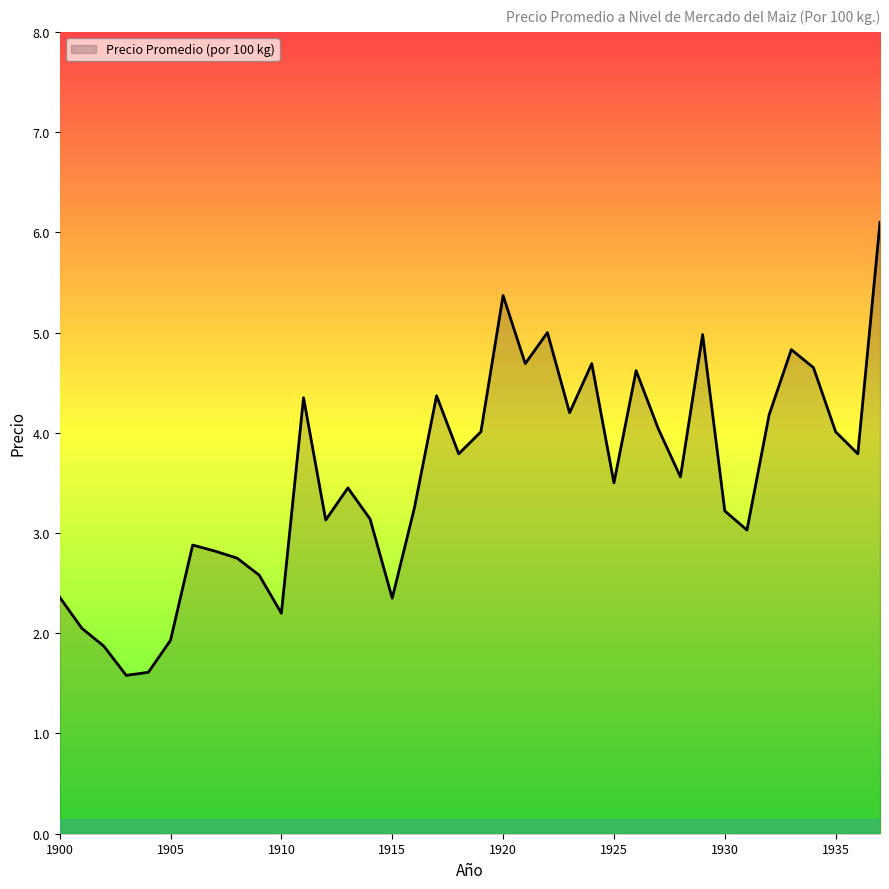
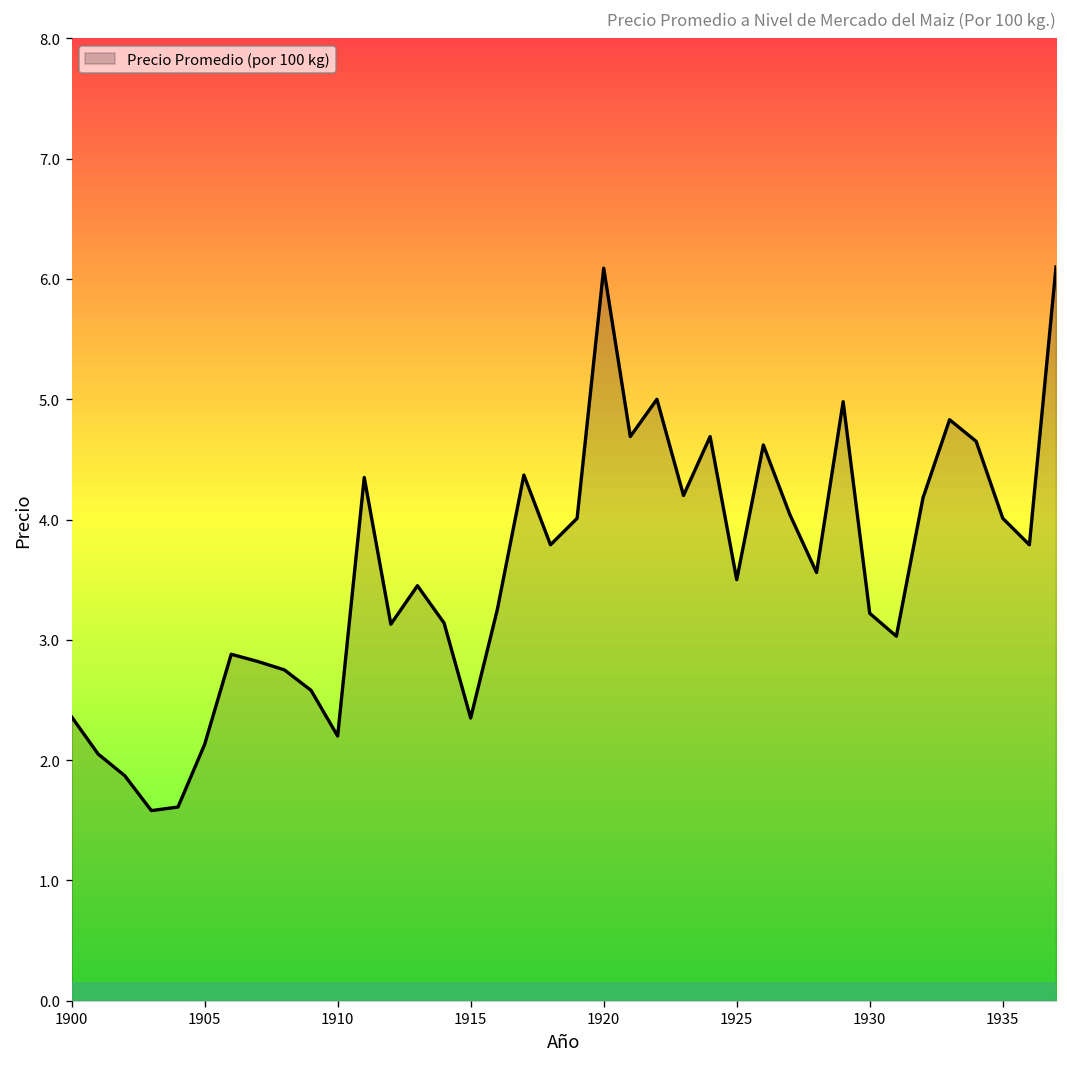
1905: 1.93 -> 2.13
1920: 5.37 -> 6.09
